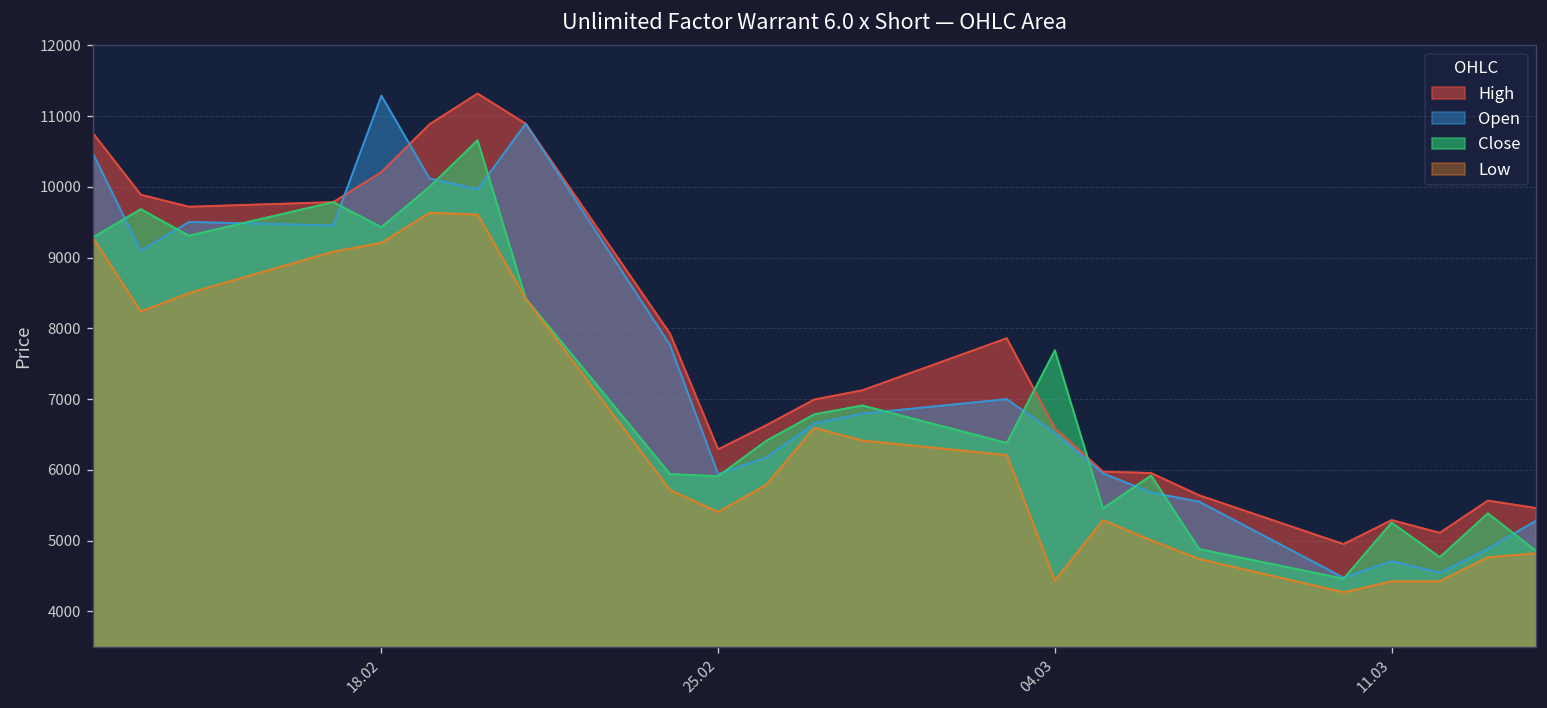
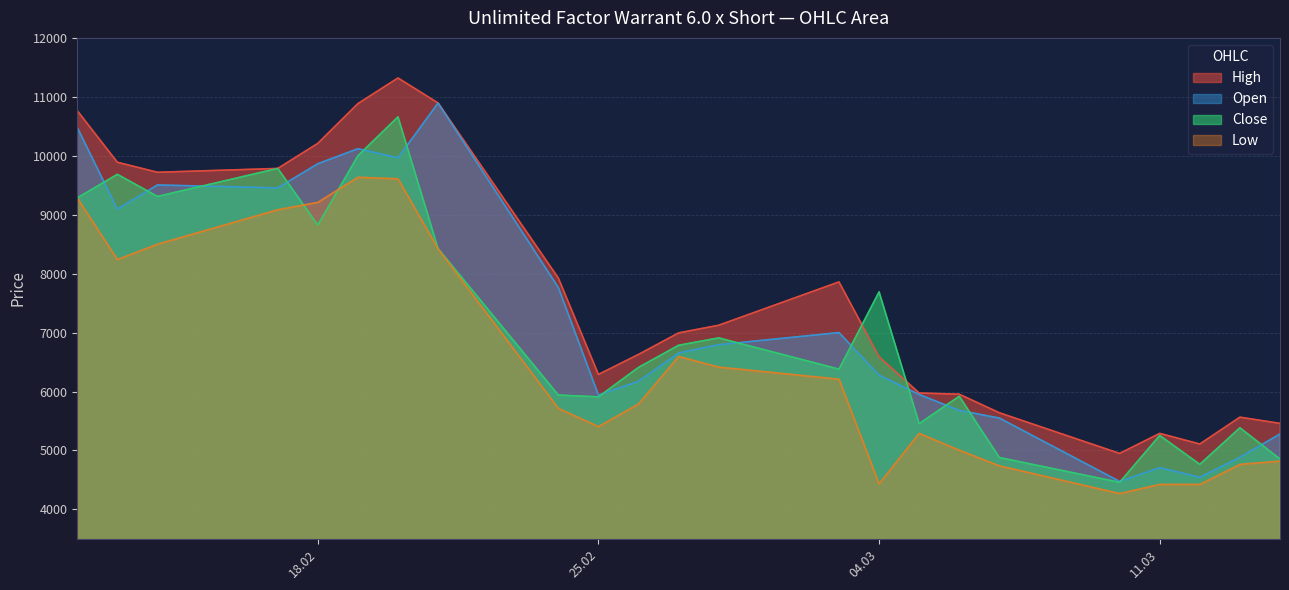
Open, 18.02: 11300 -> 9900
Close, 18.02: 9400 -> 8800
Open, 04.03: 6500 -> 6300
